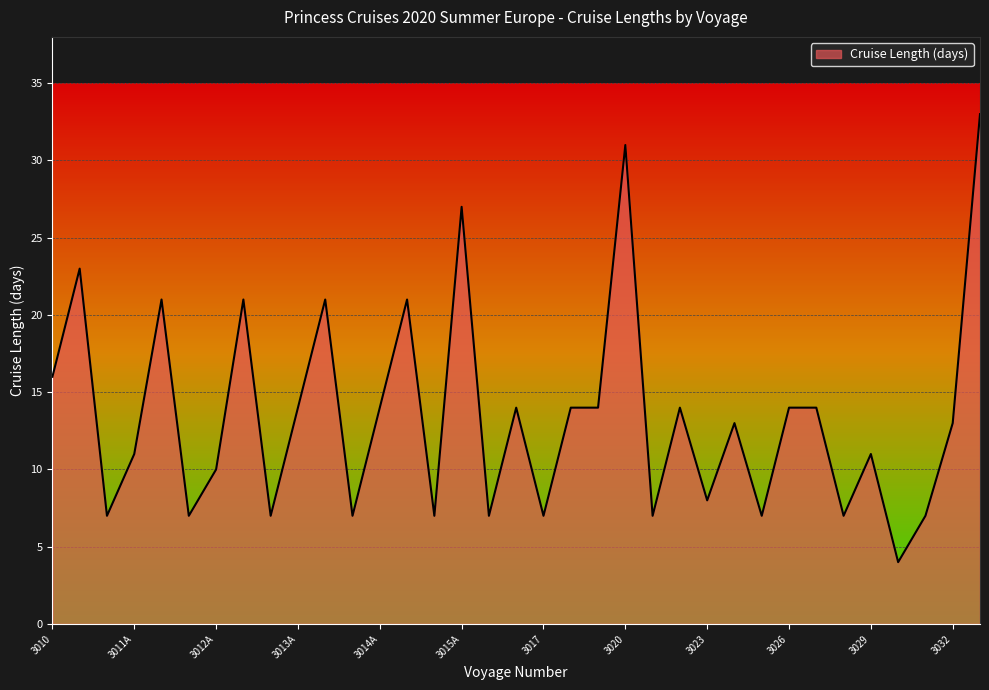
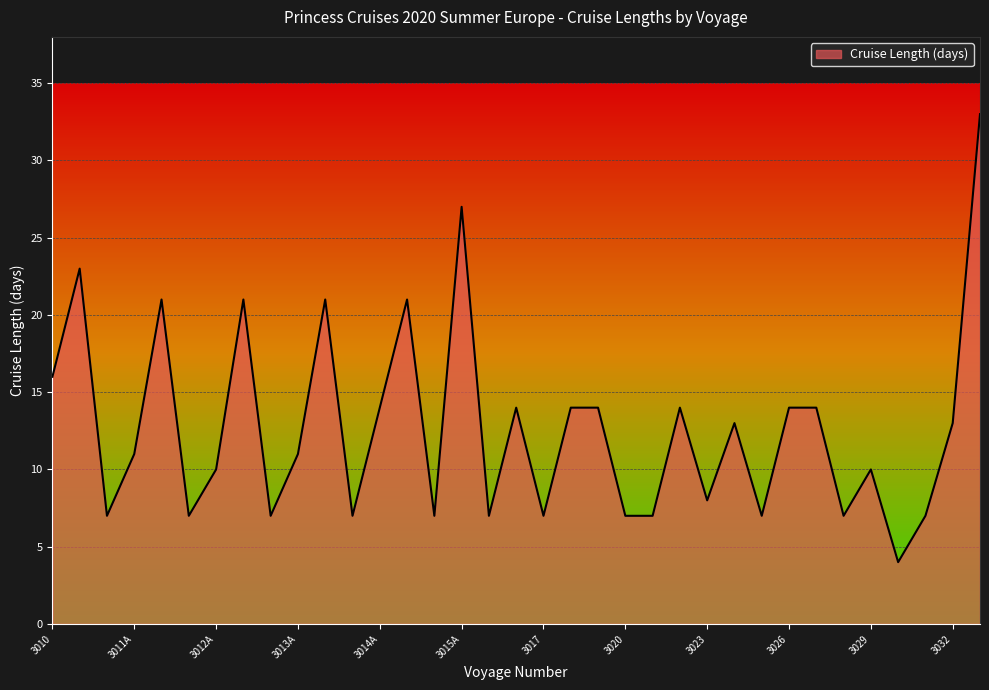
3013A: 14 -> 11
3020: 31 -> 7
3029: 11 -> 10
